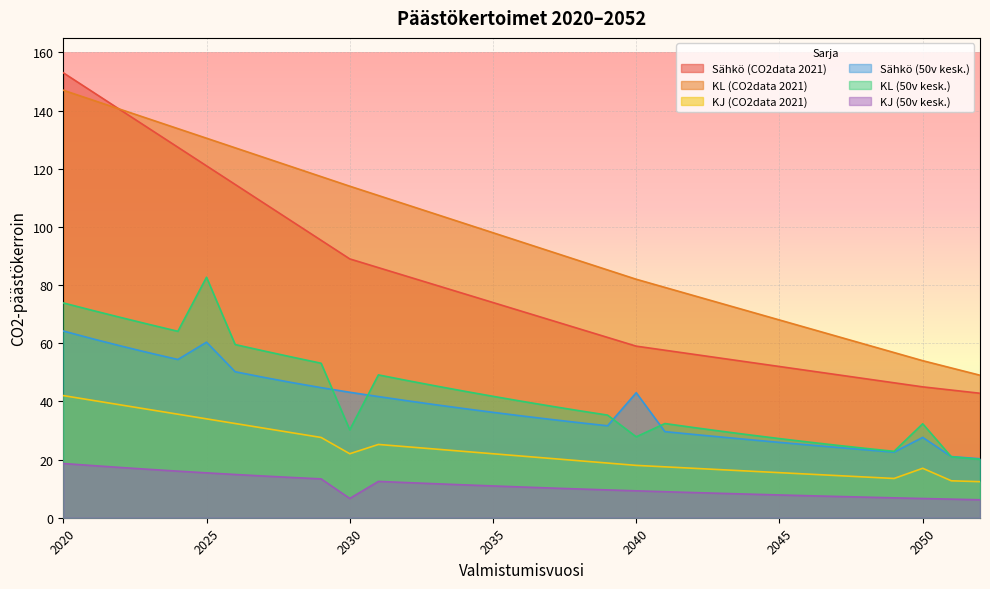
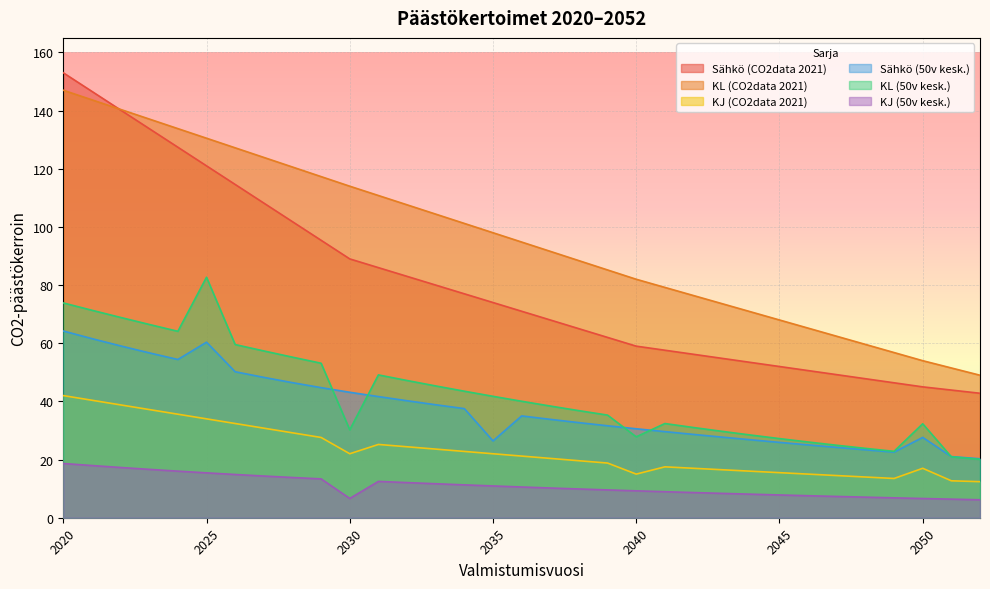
Sähkö (50v kesk.), 2035: 36 -> 26
KJ (CO2data 2021), 2040: 18 -> 15
Sähkö (50v kesk.), 2040: 43 -> 31
